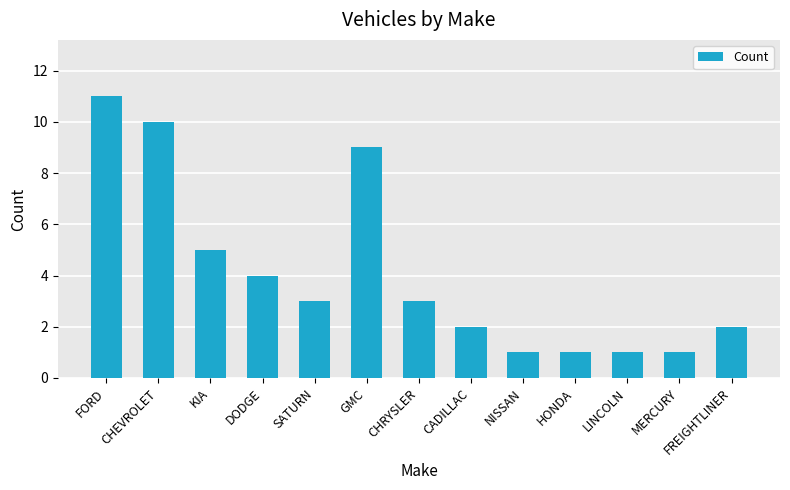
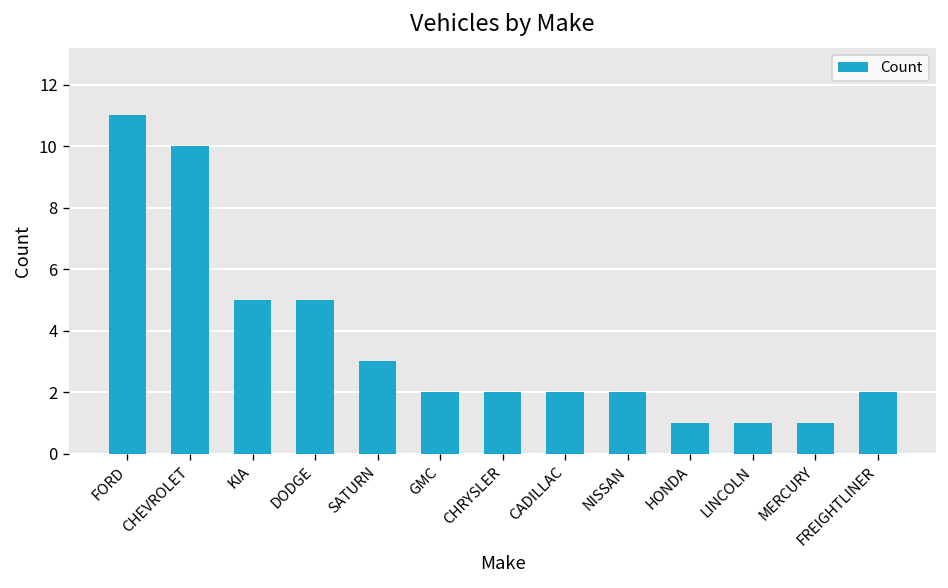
DODGE: 4 -> 5
GMC: 9 -> 2
CHRYSLER: 3 -> 2
NISSAN: 1 -> 2
